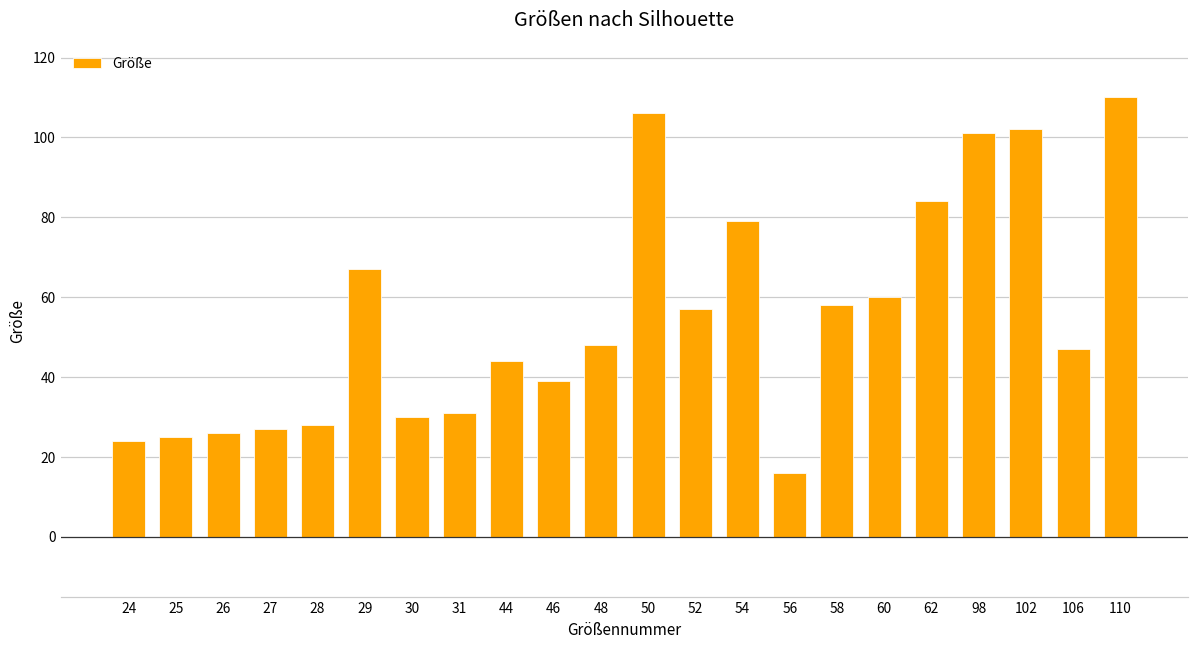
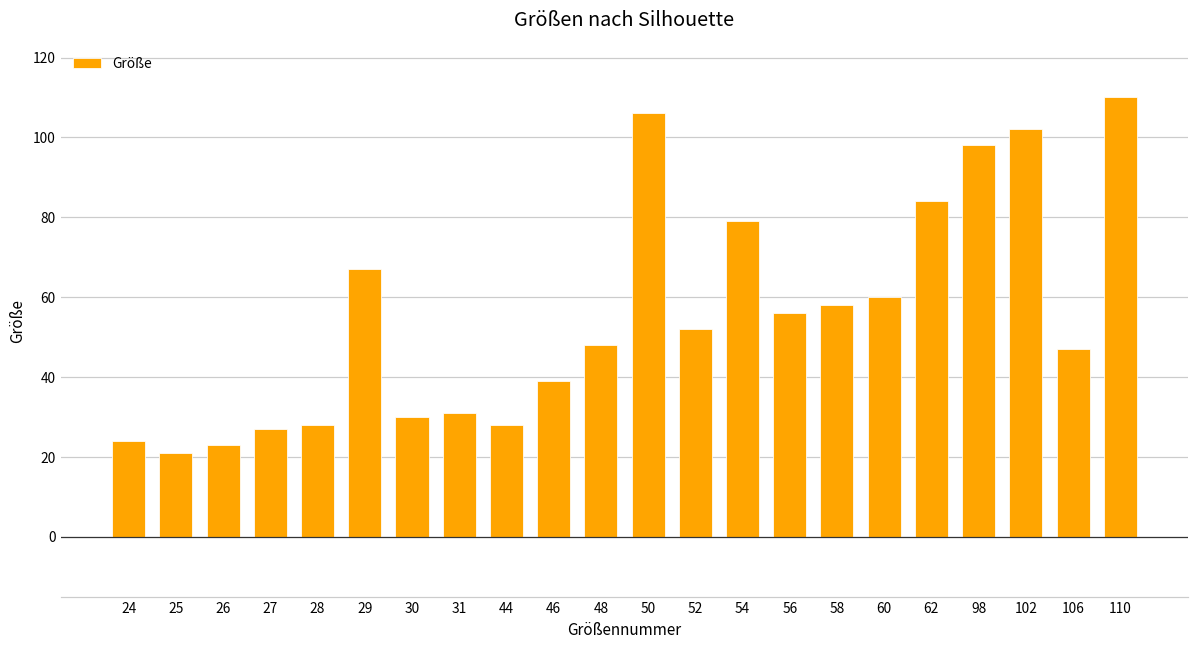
25: 25 -> 21
26: 26 -> 23
44: 44 -> 28
52: 57 -> 52
56: 16 -> 56
98: 101 -> 98
